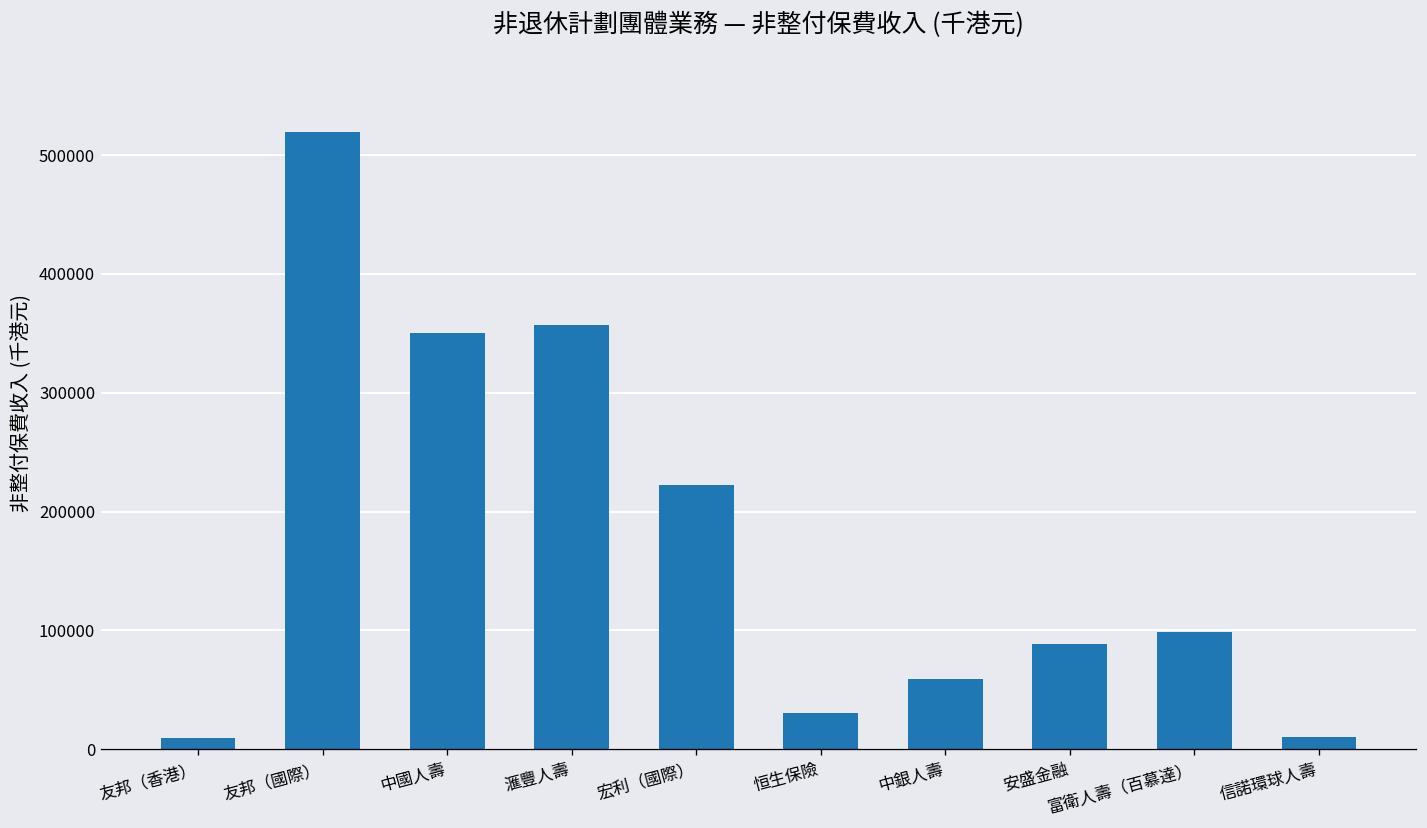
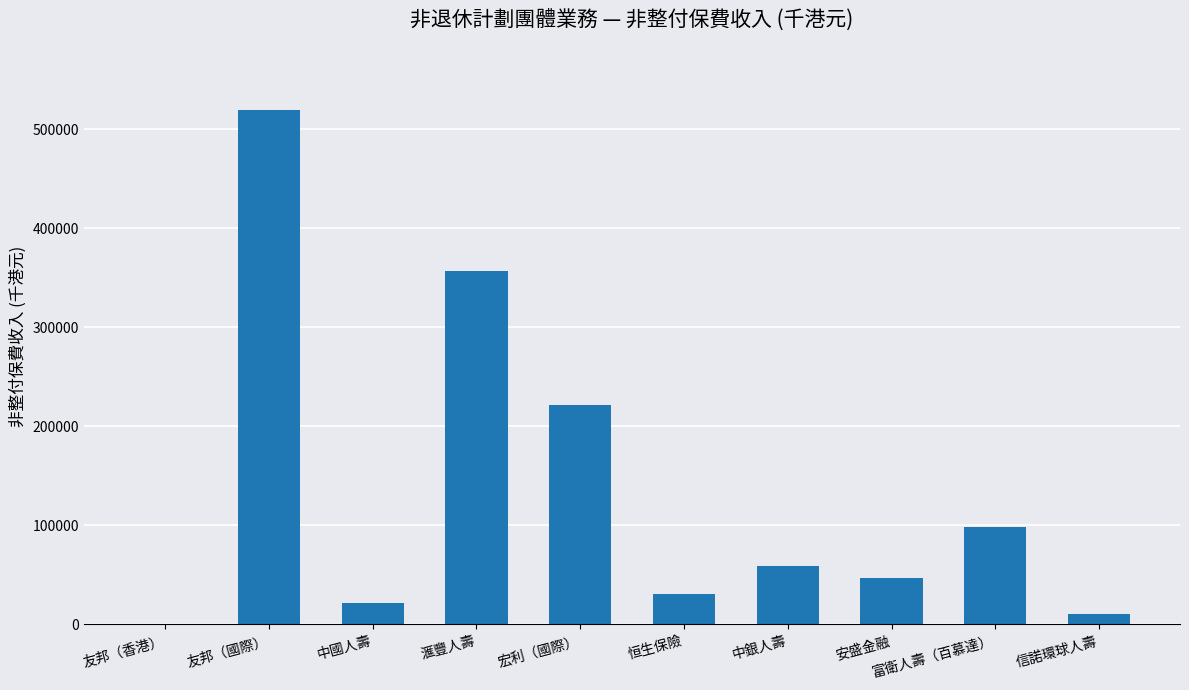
友邦（香港）: 10000 -> 0
中國人壽: 350000 -> 20000
安盛金融: 90000 -> 50000
